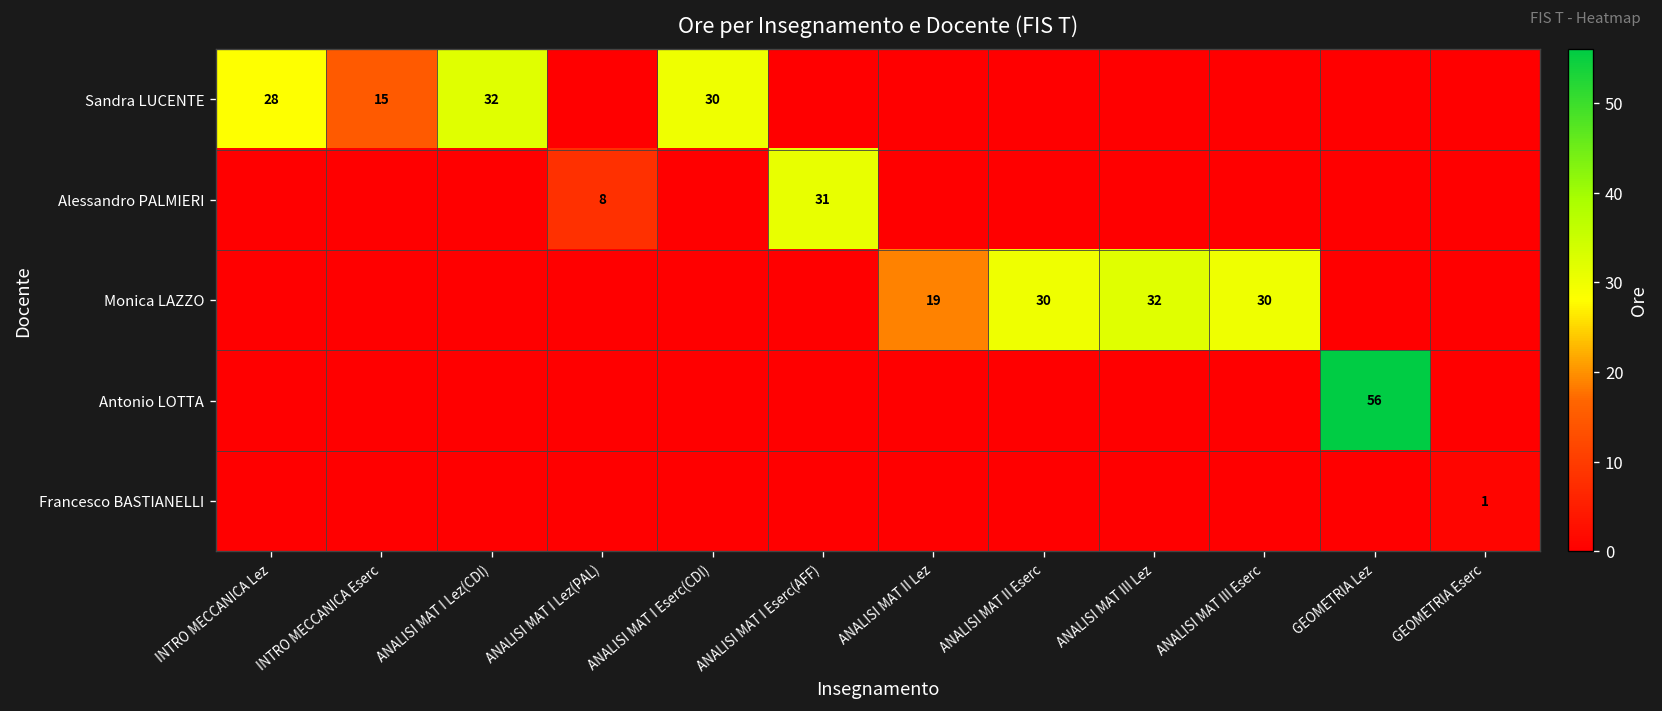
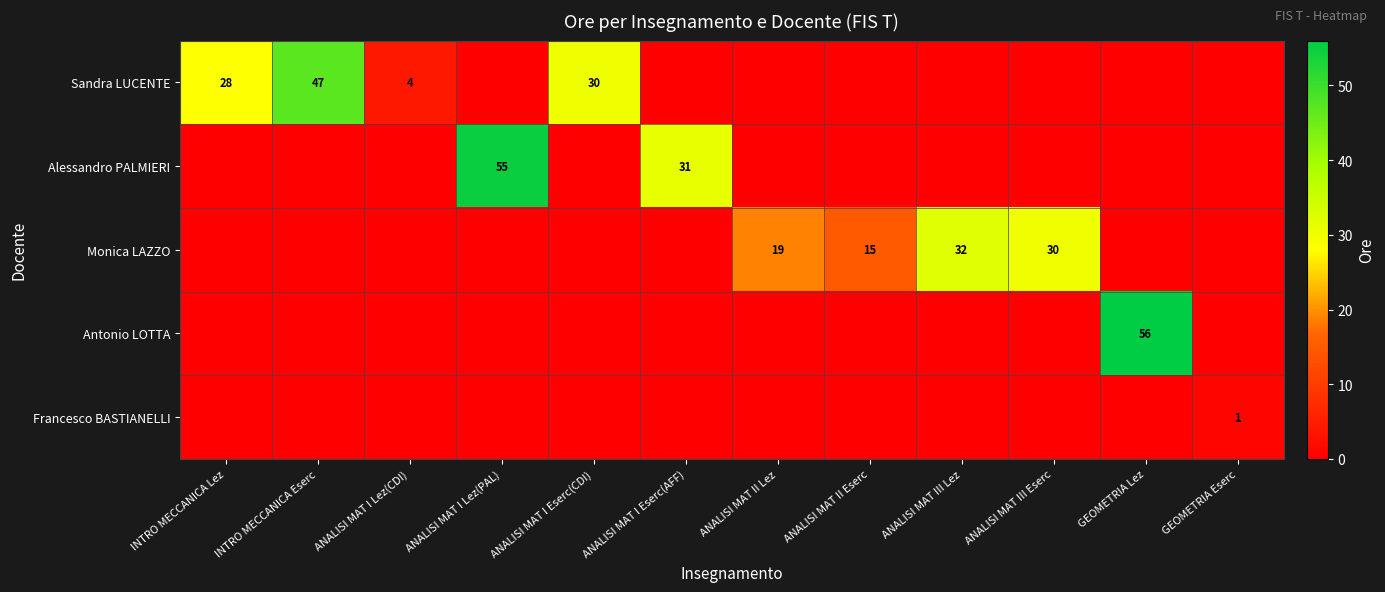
Sandra LUCENTE, INTRO MECCANICA Eserc: 15 -> 47
Sandra LUCENTE, ANALISI MAT I Lez(CDI): 32 -> 4
Alessandro PALMIERI, ANALISI MAT I Lez(PAL): 8 -> 55
Monica LAZZO, ANALISI MAT II Eserc: 30 -> 15
